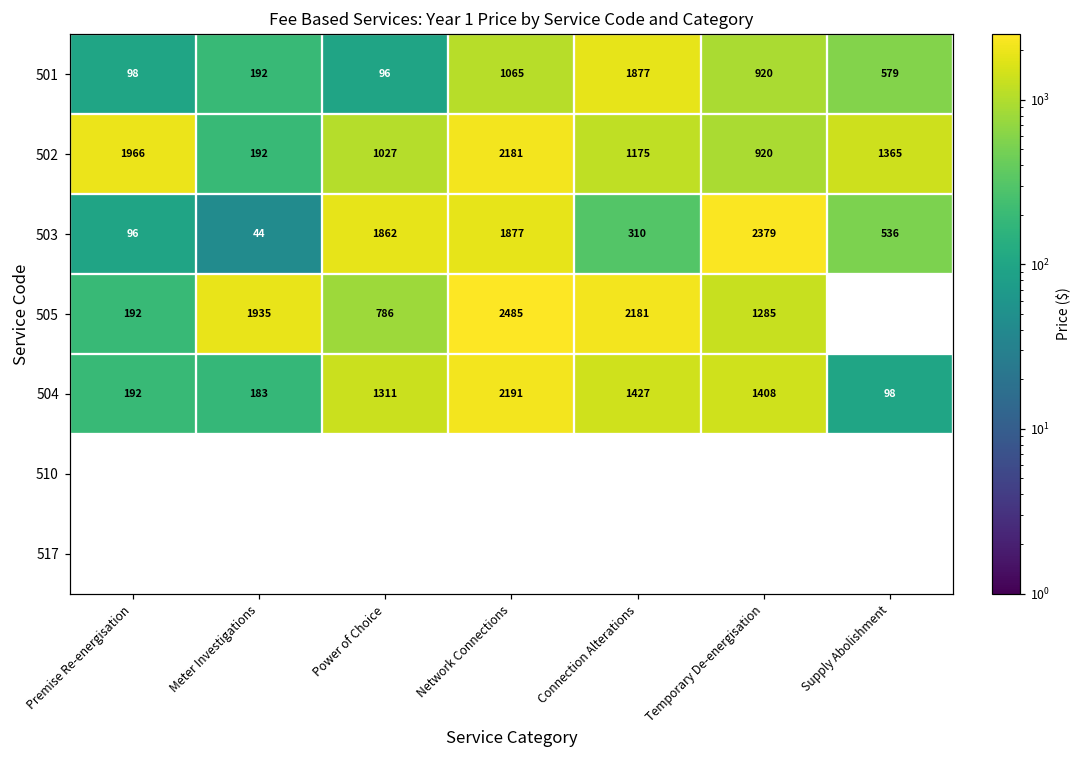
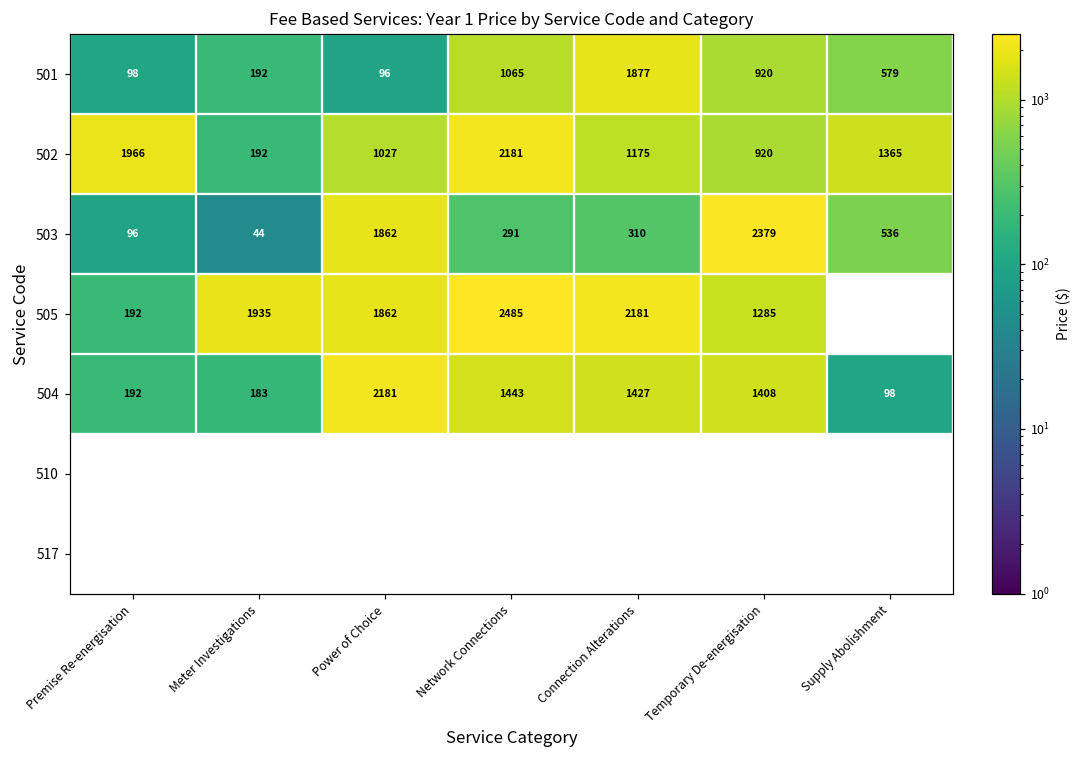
503, Network Connections: 1877 -> 291
505, Power of Choice: 786 -> 1862
504, Power of Choice: 1311 -> 2181
504, Network Connections: 2191 -> 1443
